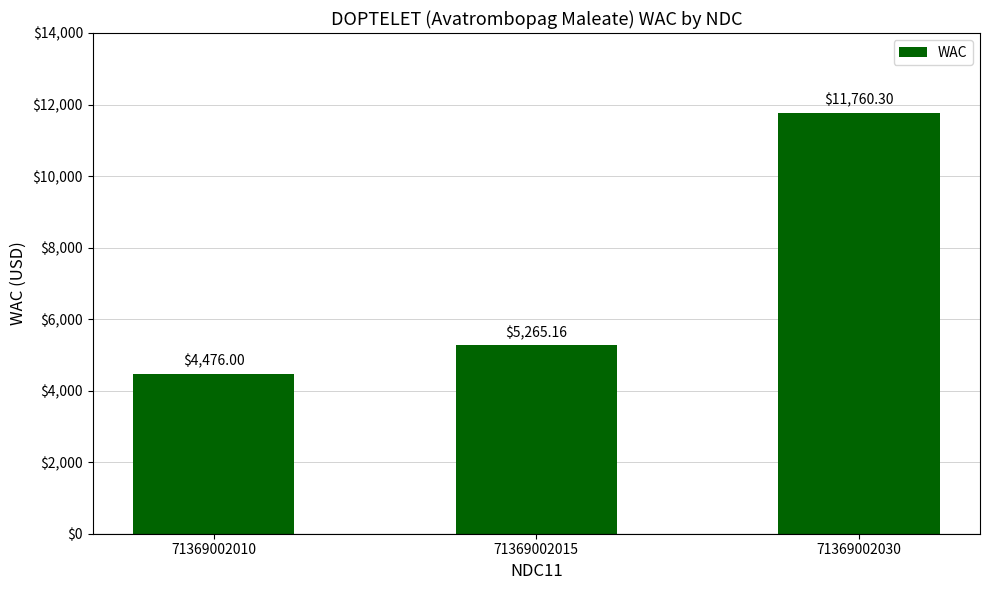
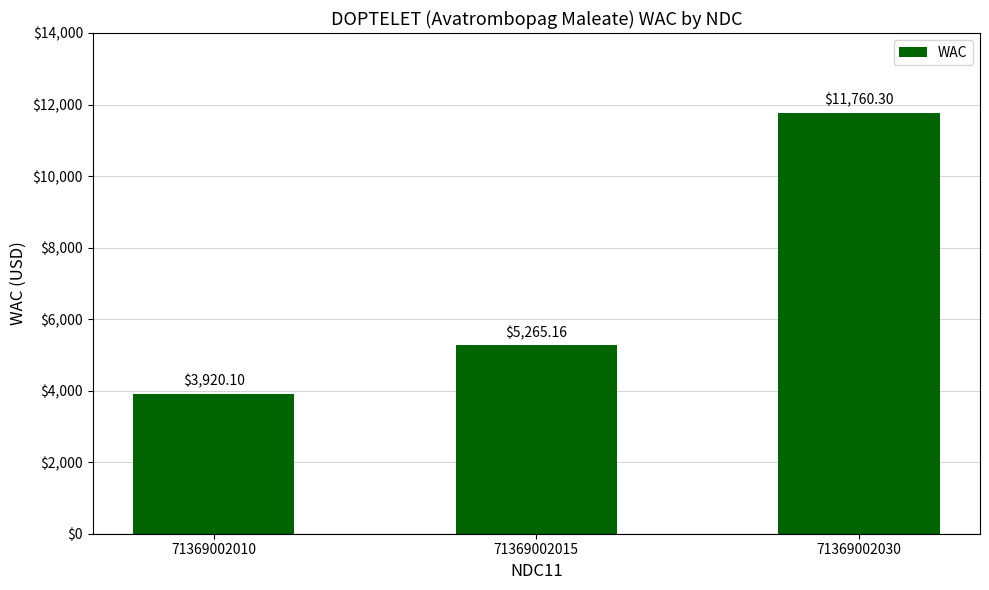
71369002010: $4,476.00 -> $3,920.10
